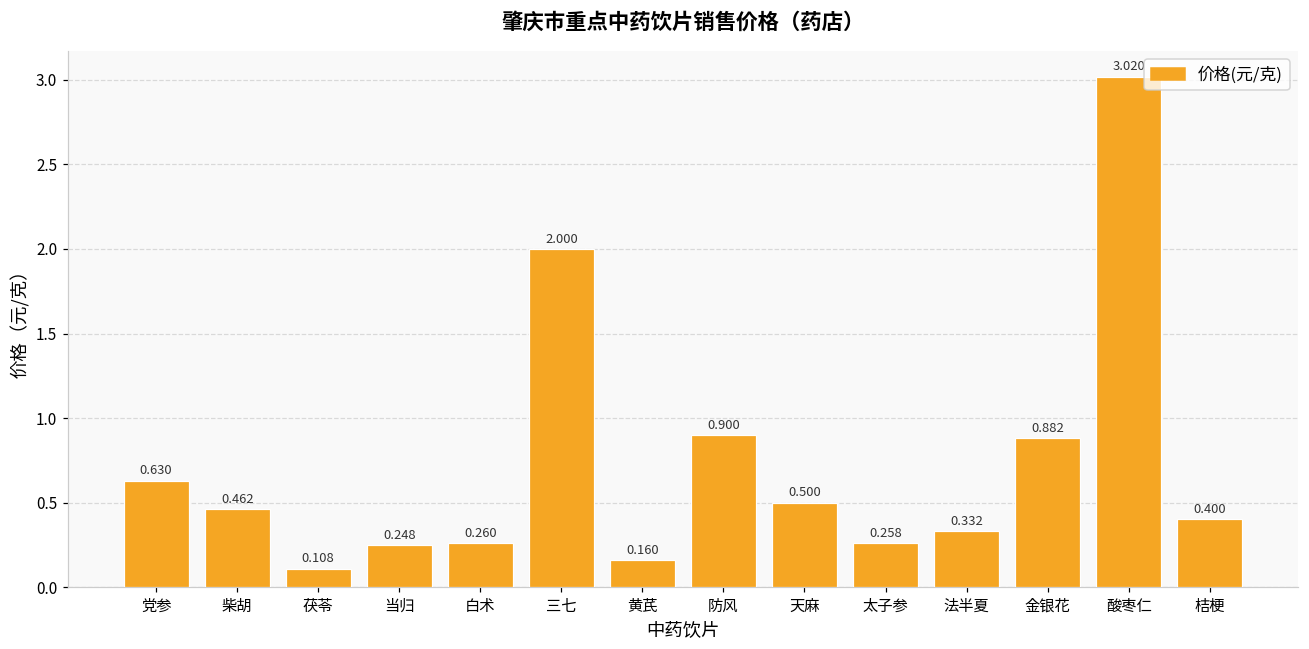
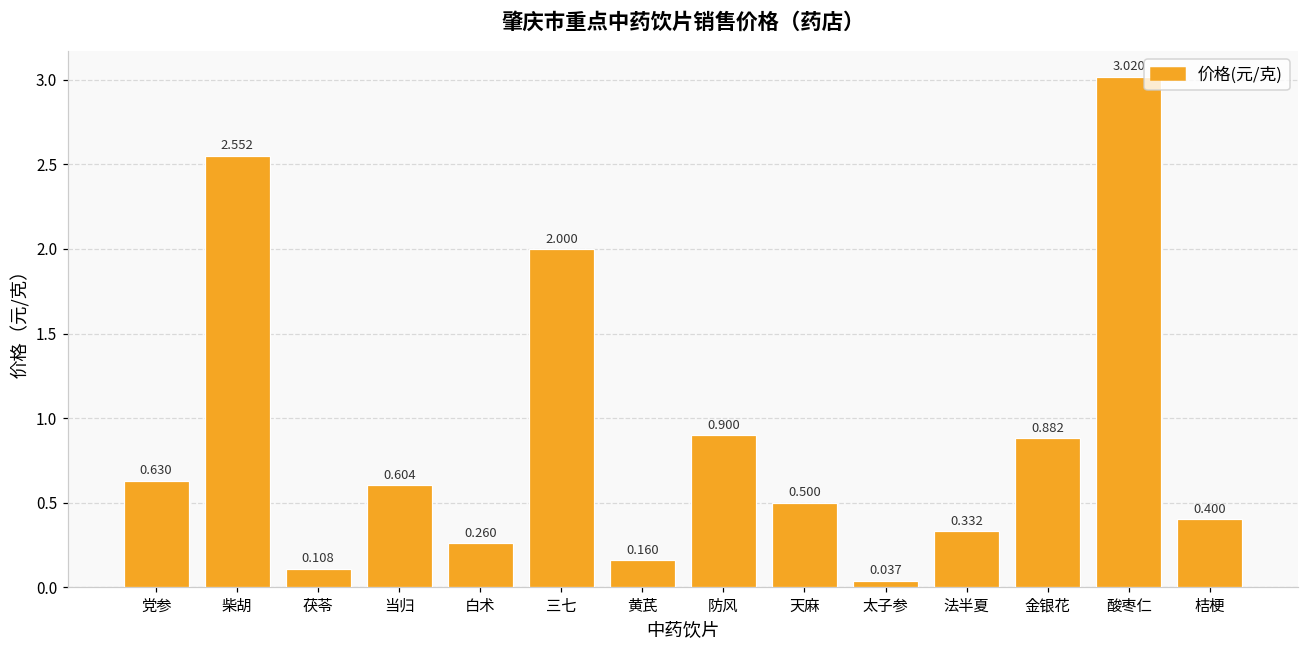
柴胡: 0.462 -> 2.552
当归: 0.248 -> 0.604
太子参: 0.258 -> 0.037
